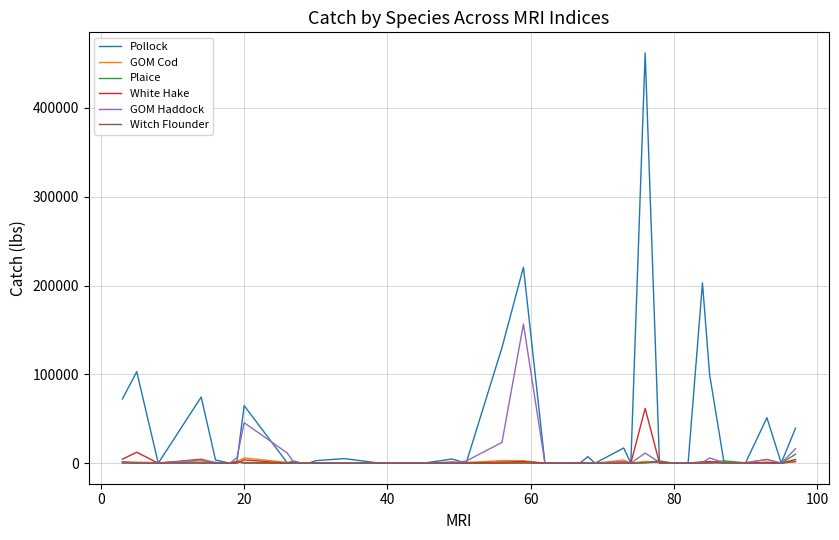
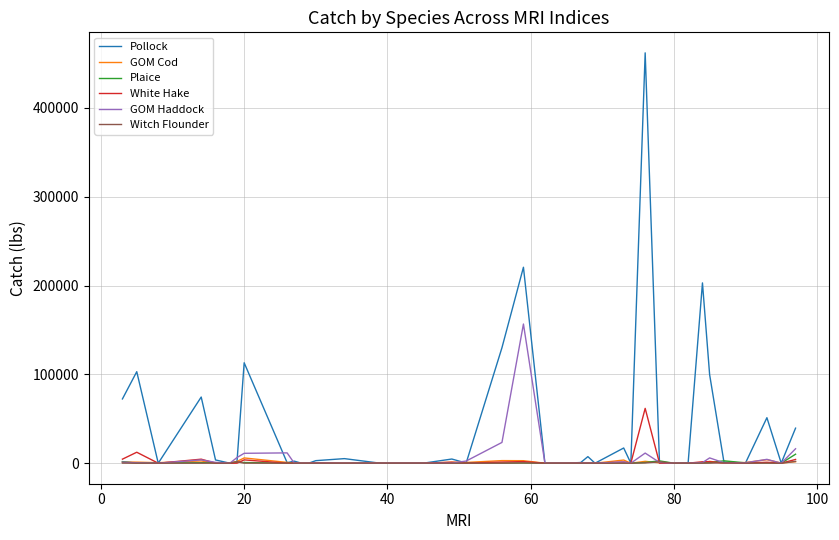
Pollock, 20: 60000 -> 110000
GOM Haddock, 20: 50000 -> 10000
